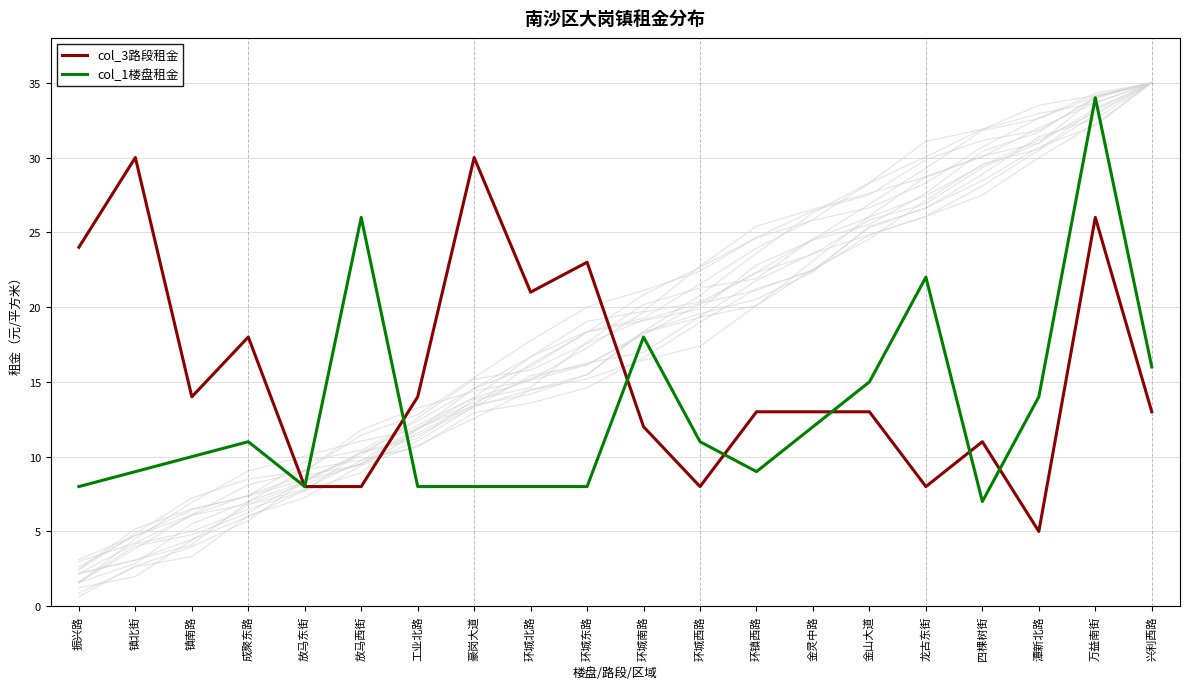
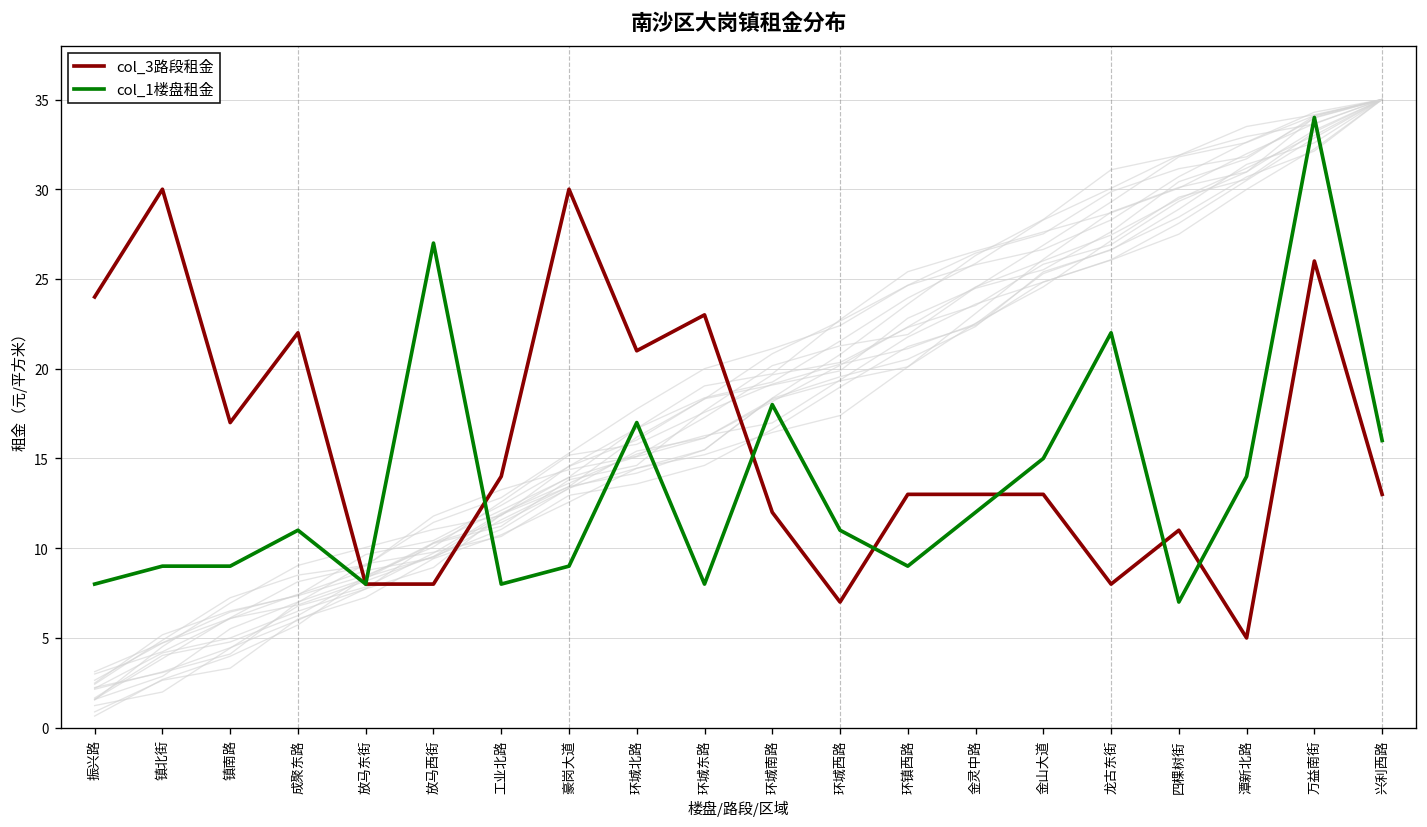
col_3路段租金, 镇南路: 14 -> 17
col_1楼盘租金, 镇南路: 10 -> 9
col_3路段租金, 成聚东路: 18 -> 22
col_1楼盘租金, 放马西街: 26 -> 27
col_1楼盘租金, 豪岗大道: 8 -> 9
col_1楼盘租金, 环城北路: 8 -> 17
col_3路段租金, 环城西路: 8 -> 7
